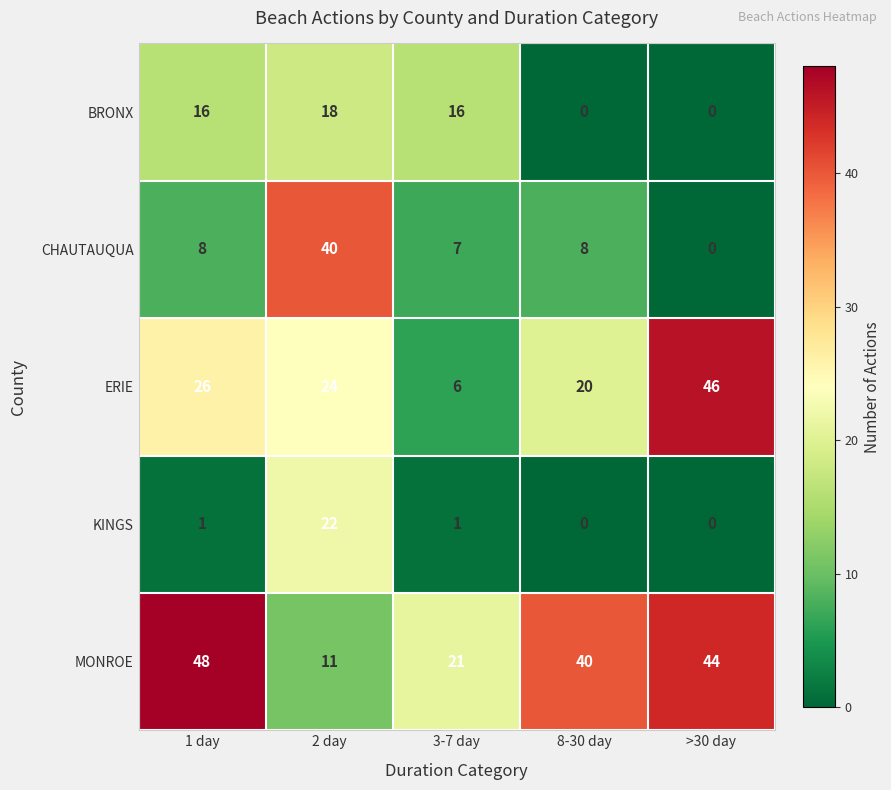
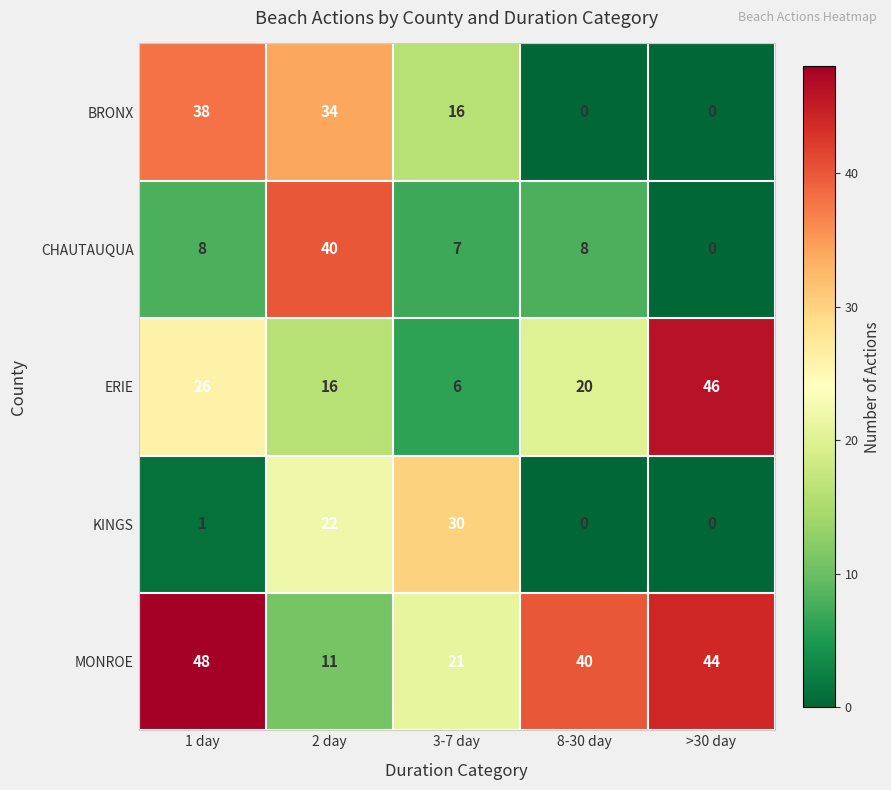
BRONX, 1 day: 16 -> 38
BRONX, 2 day: 18 -> 34
ERIE, 2 day: 24 -> 16
KINGS, 3-7 day: 1 -> 30
